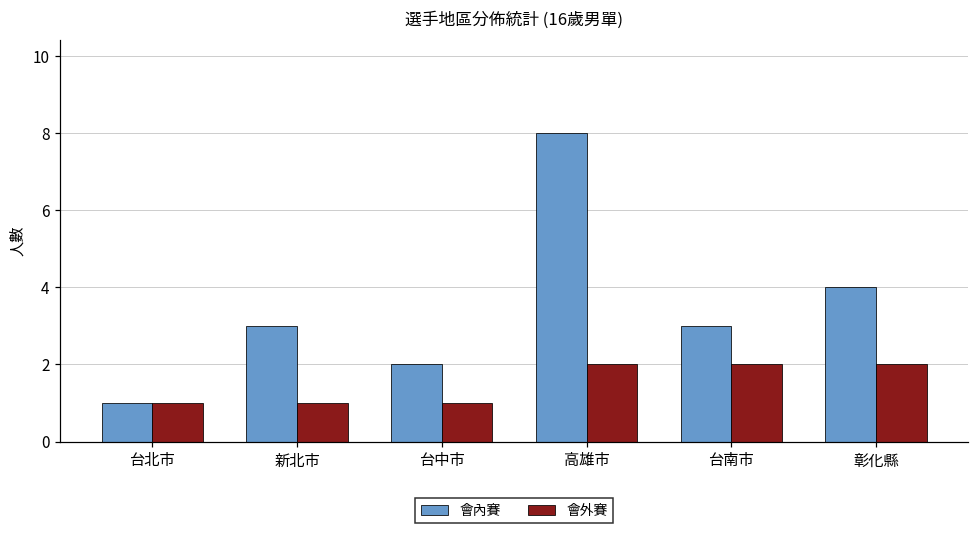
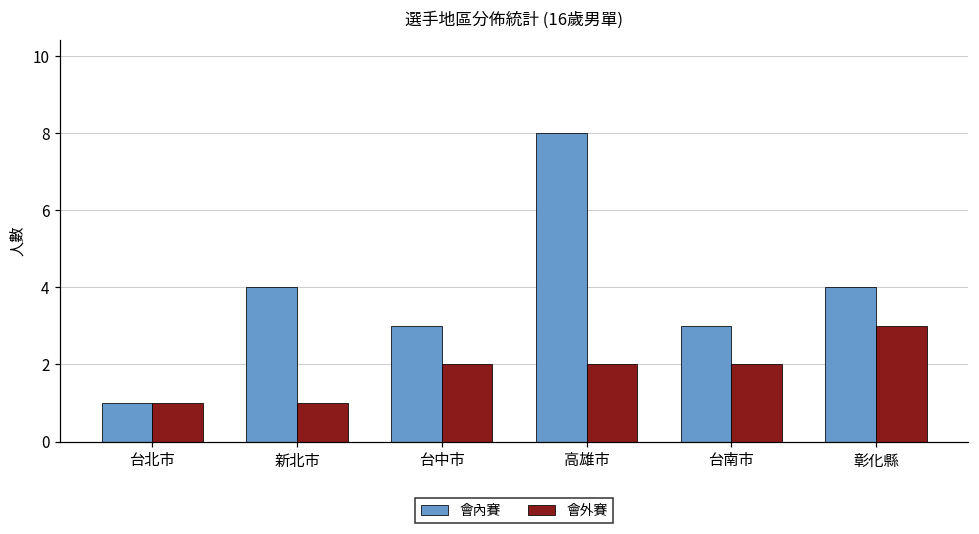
會內賽, 新北市: 3 -> 4
會內賽, 台中市: 2 -> 3
會外賽, 台中市: 1 -> 2
會外賽, 彰化縣: 2 -> 3
